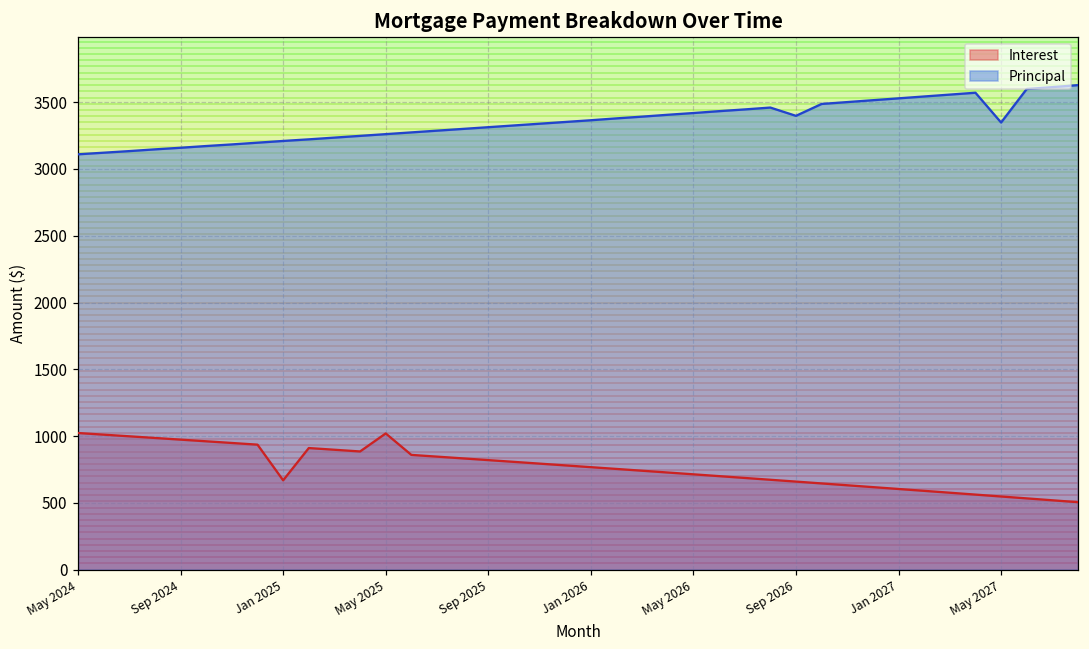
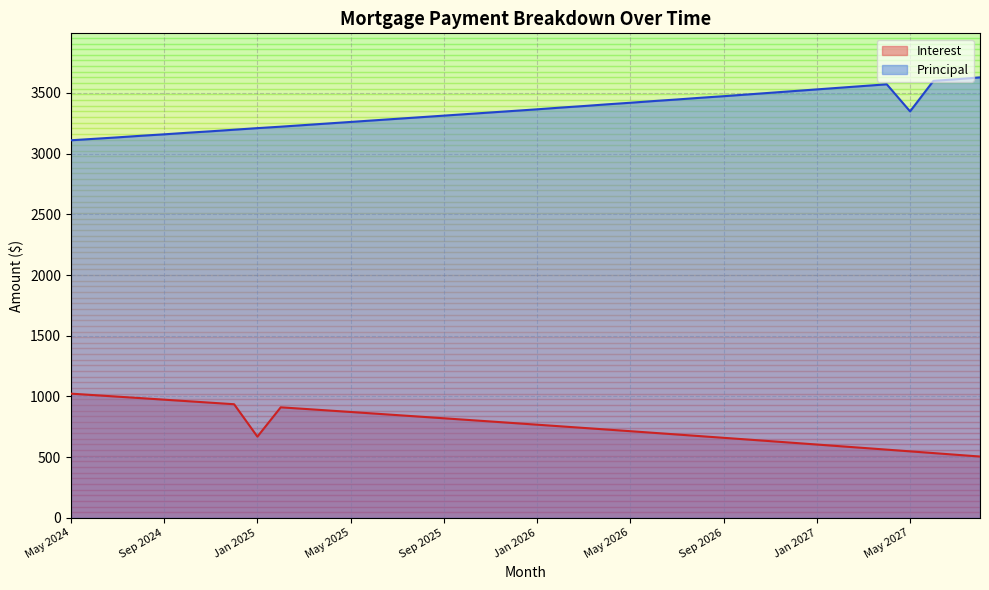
Interest, May 2025: 1020 -> 870
Principal, Sep 2026: 3400 -> 3470
